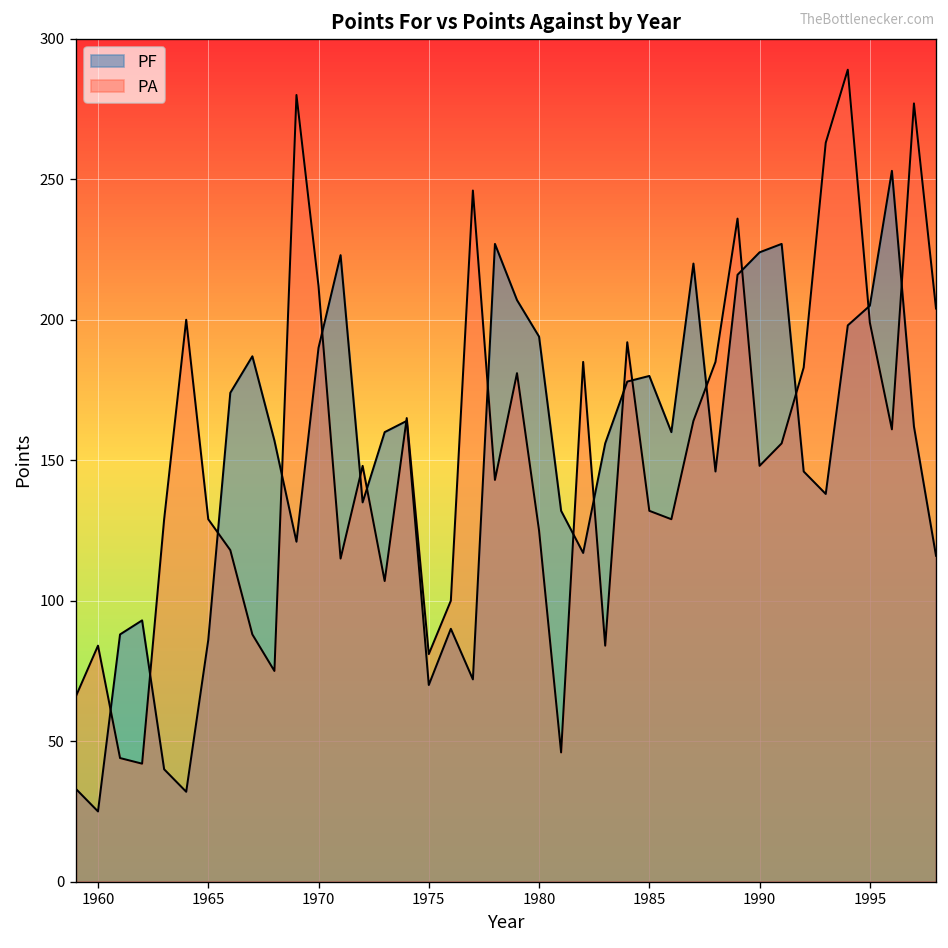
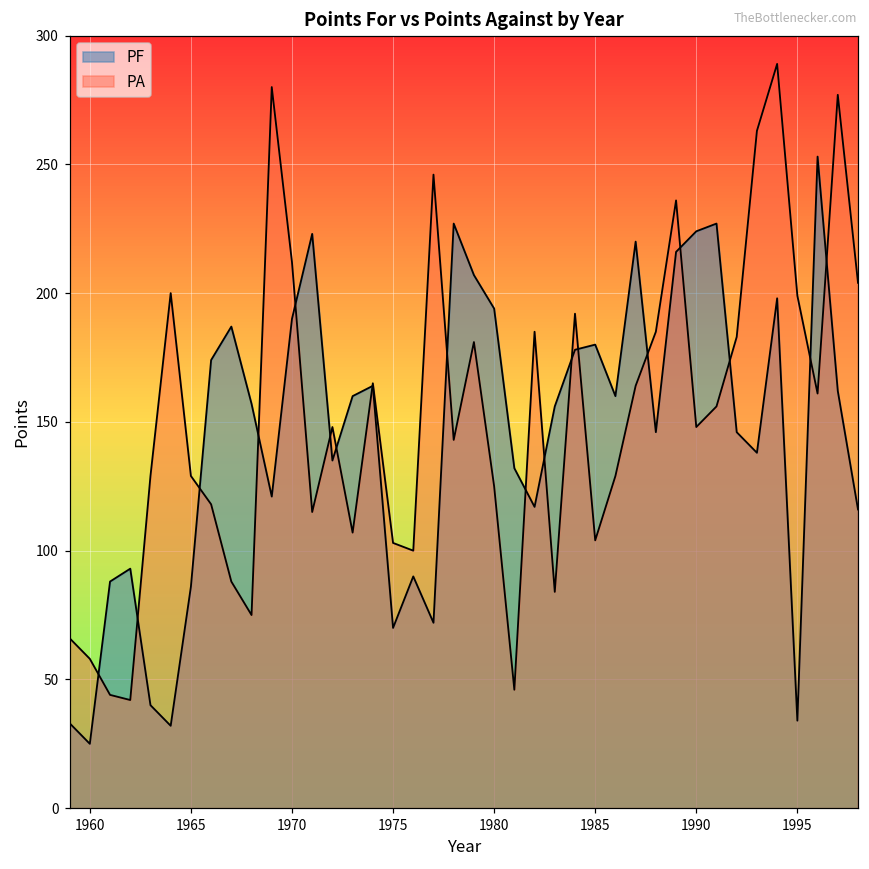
PA, 1960: 84 -> 58
PA, 1975: 81 -> 103
PA, 1985: 132 -> 104
PF, 1995: 205 -> 34
